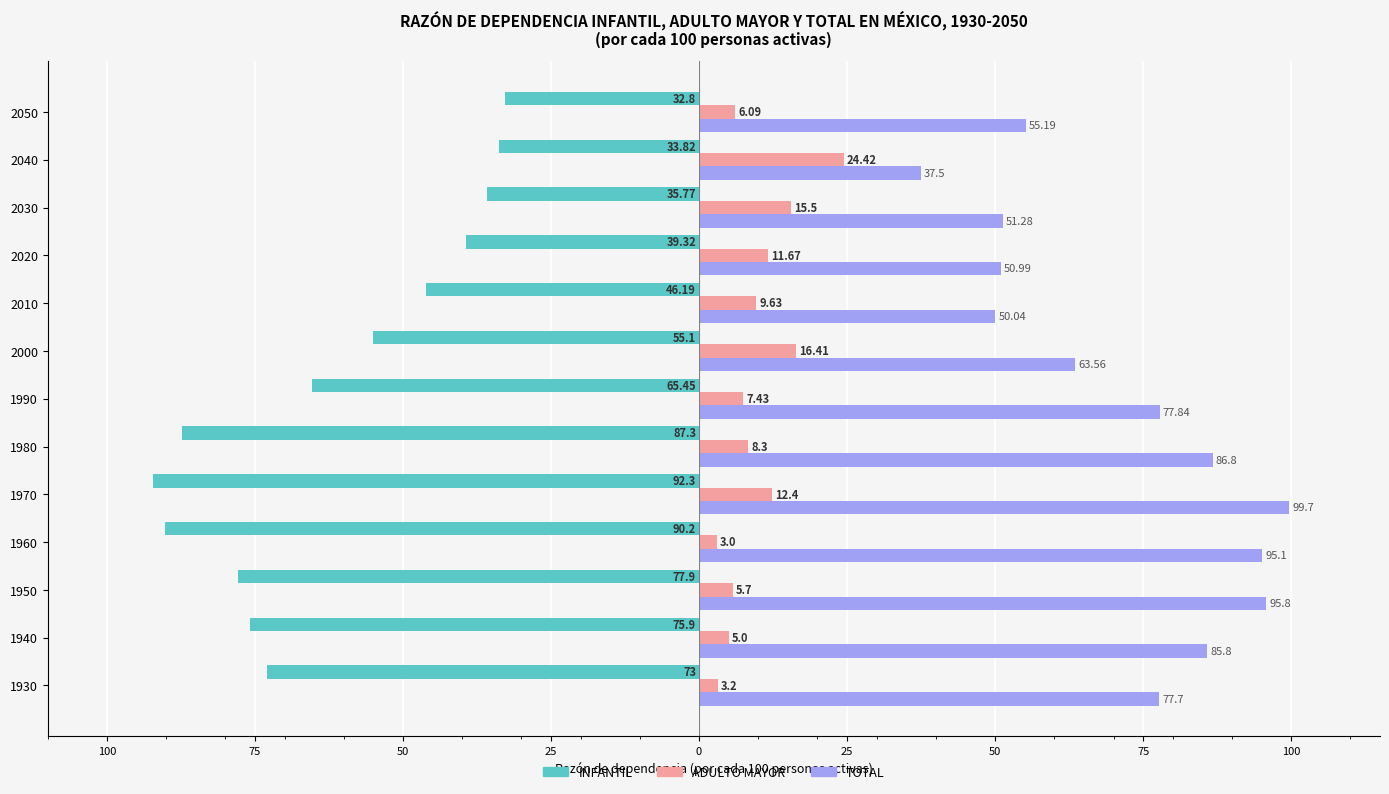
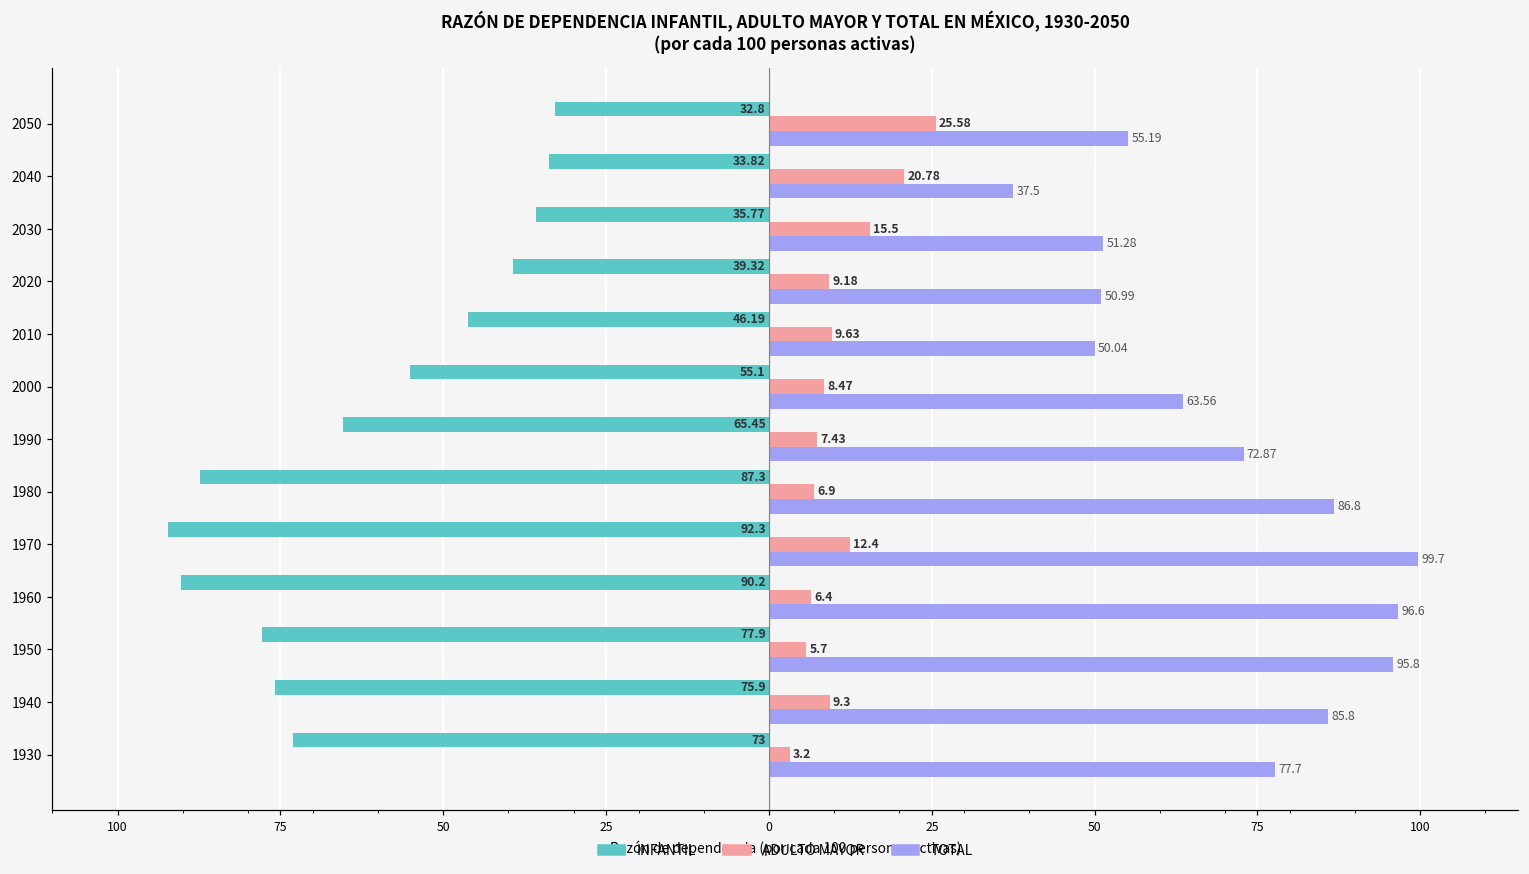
ADULTO MAYOR, 2050: 6.09 -> 25.58
ADULTO MAYOR, 2040: 24.42 -> 20.78
ADULTO MAYOR, 2020: 11.67 -> 9.18
ADULTO MAYOR, 2000: 16.41 -> 8.47
TOTAL, 1990: 77.84 -> 72.87
ADULTO MAYOR, 1980: 8.3 -> 6.9
ADULTO MAYOR, 1960: 3.0 -> 6.4
TOTAL, 1960: 95.1 -> 96.6
ADULTO MAYOR, 1940: 5.0 -> 9.3
